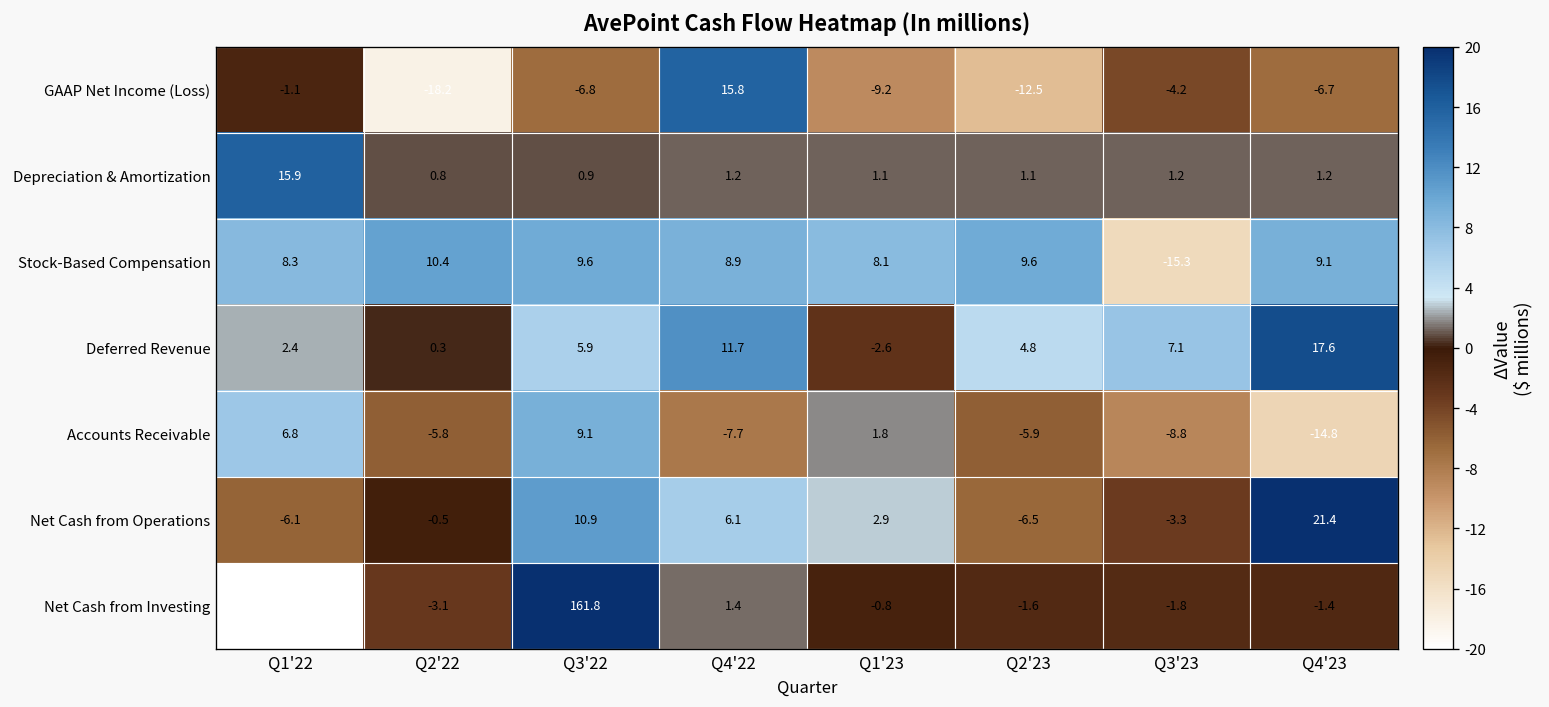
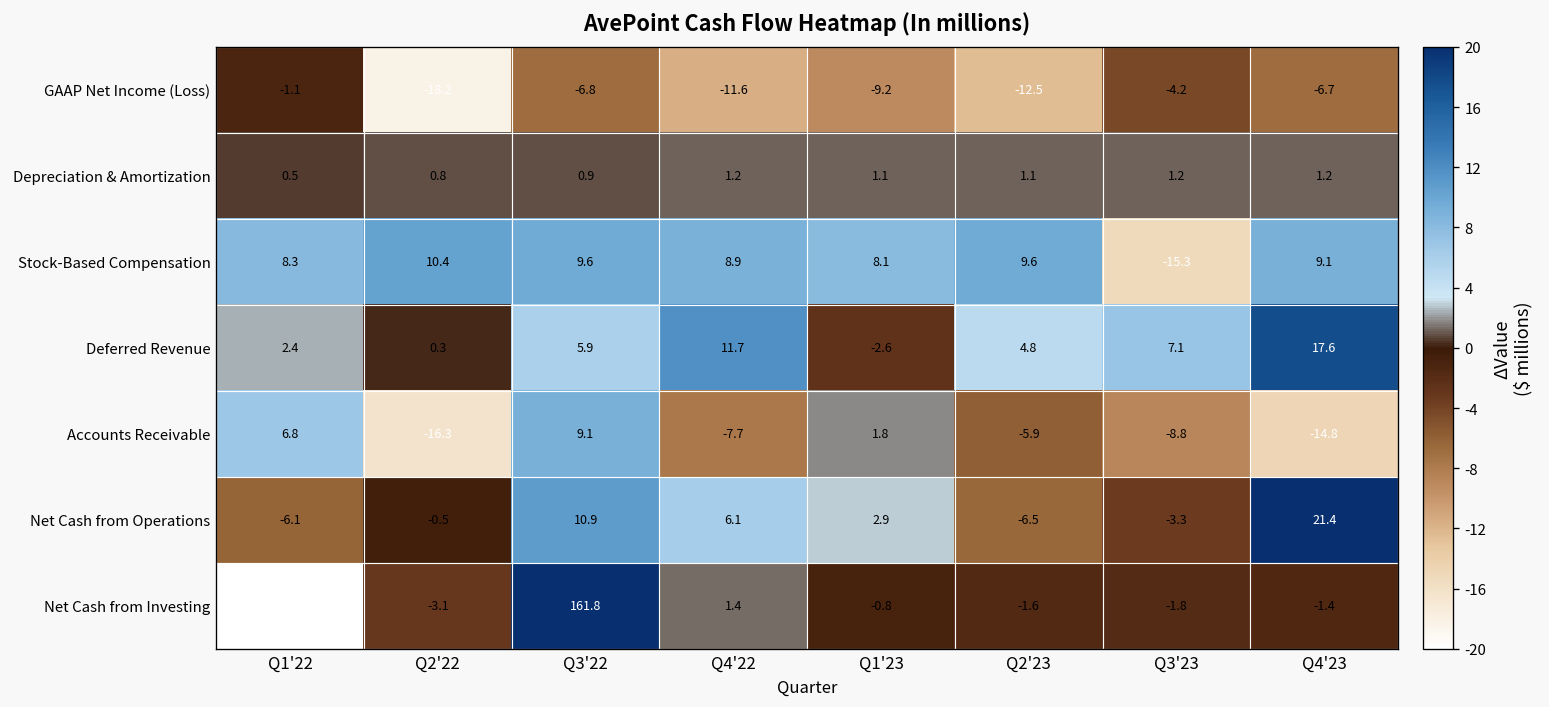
GAAP Net Income (Loss), Q4'22: 15.8 -> -11.6
Depreciation & Amortization, Q1'22: 15.9 -> 0.5
Accounts Receivable, Q2'22: -5.8 -> -16.3
